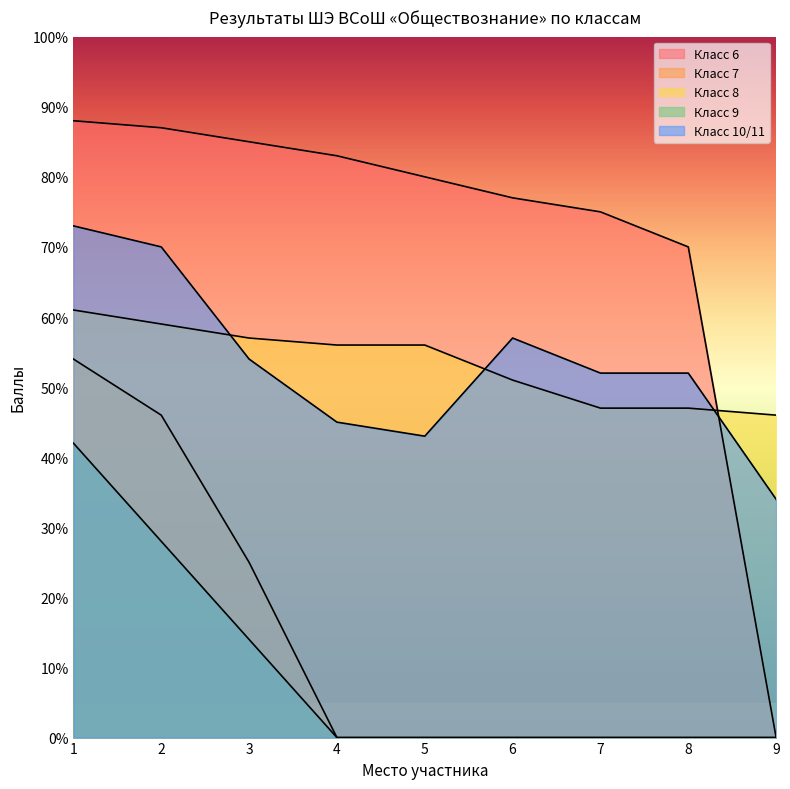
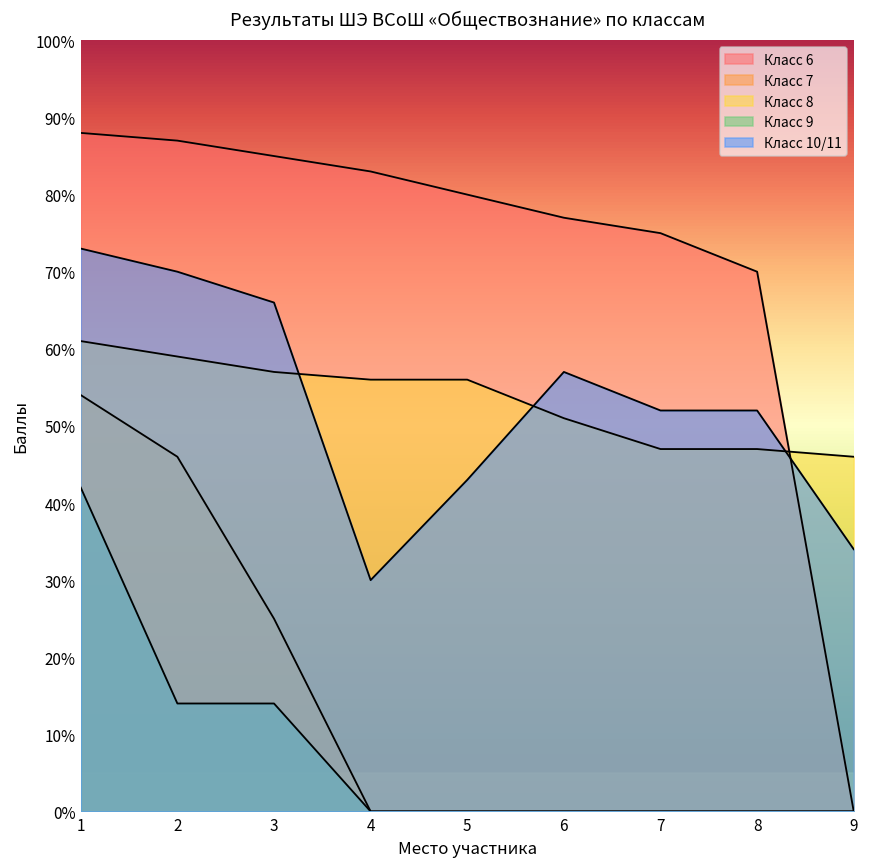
Класс 9, 2: 28% -> 14%
Класс 10/11, 3: 54% -> 66%
Класс 10/11, 4: 45% -> 30%
